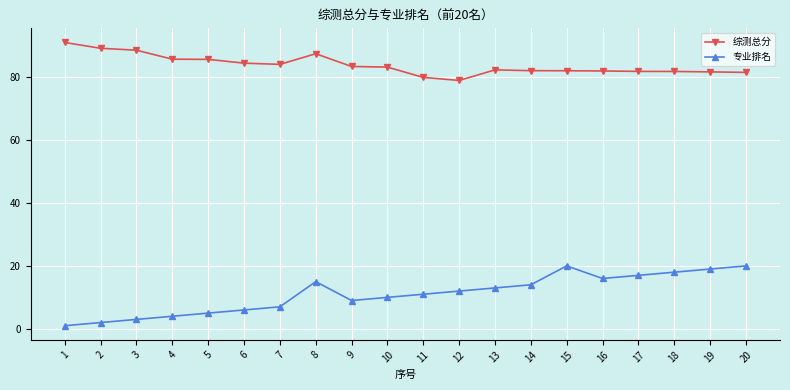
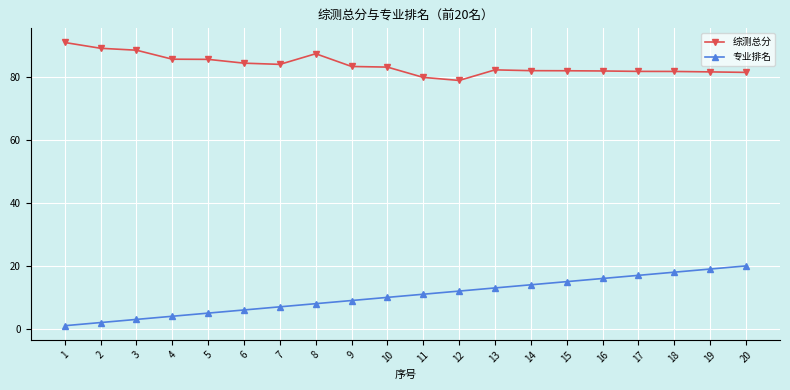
专业排名, 8: 15 -> 8
专业排名, 15: 20 -> 15
